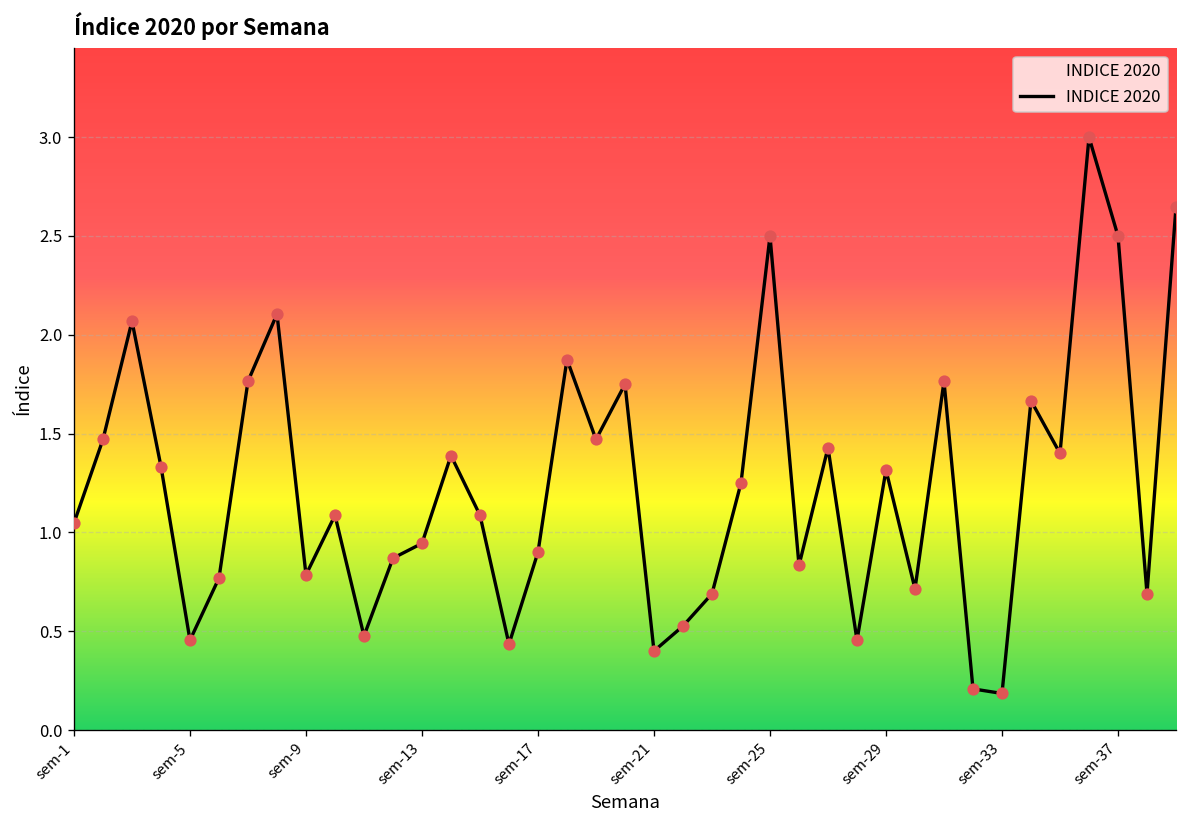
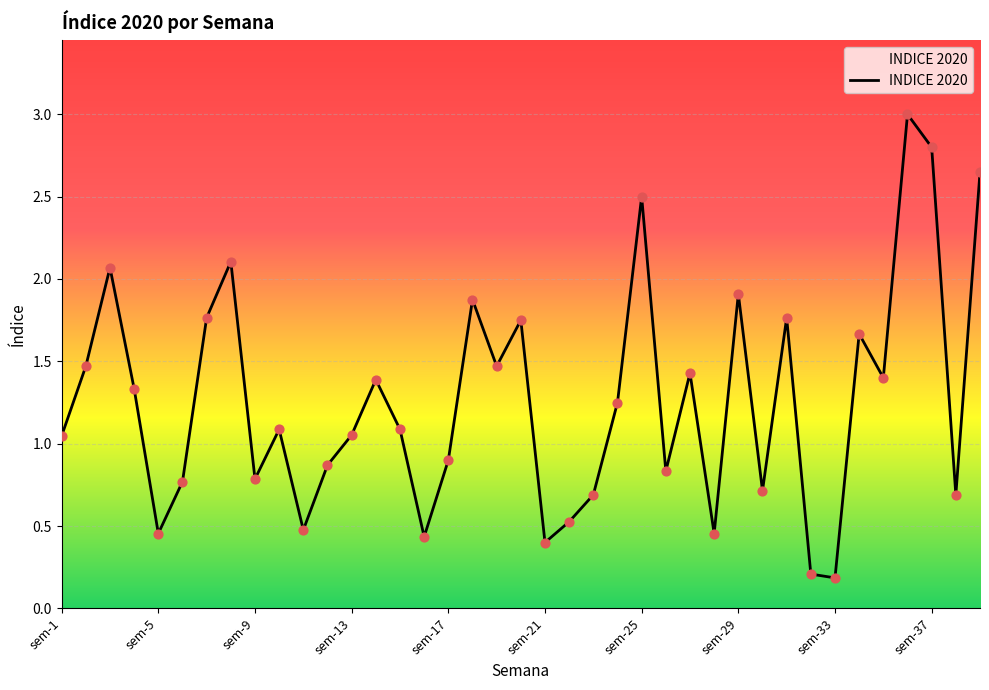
sem-13: 0.94 -> 1.05
sem-29: 1.32 -> 1.91
sem-37: 2.5 -> 2.8
